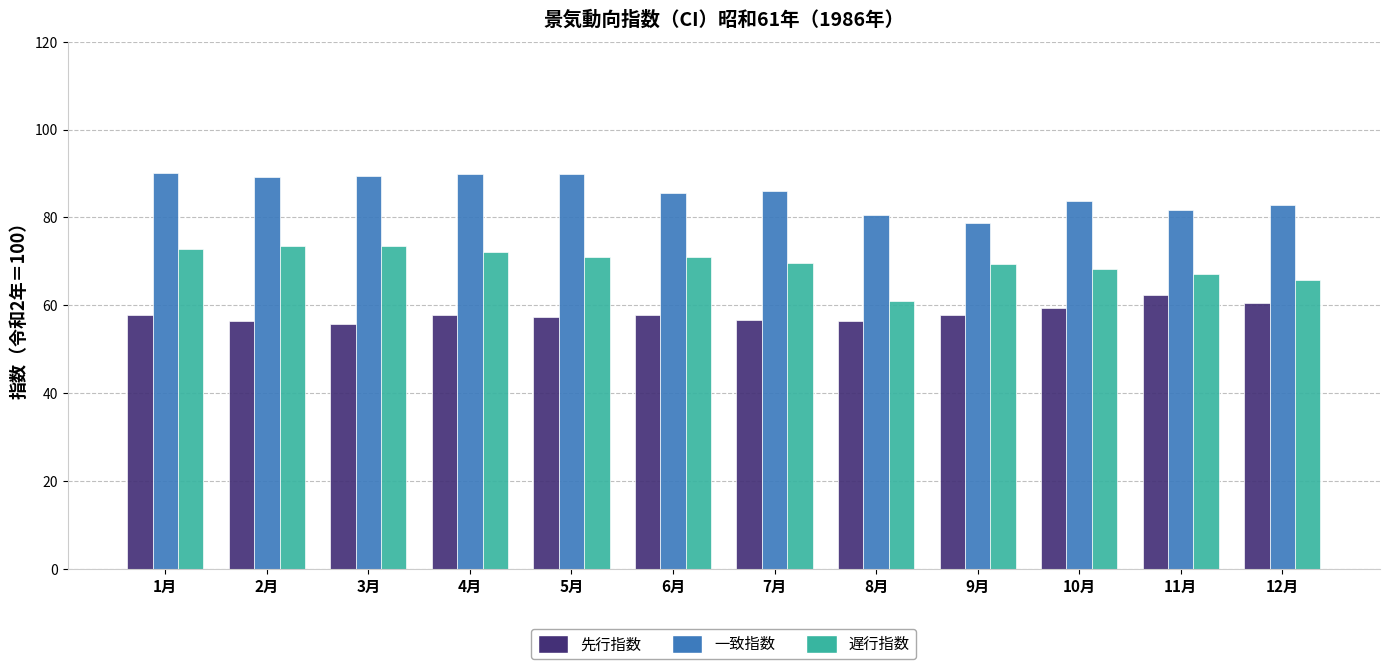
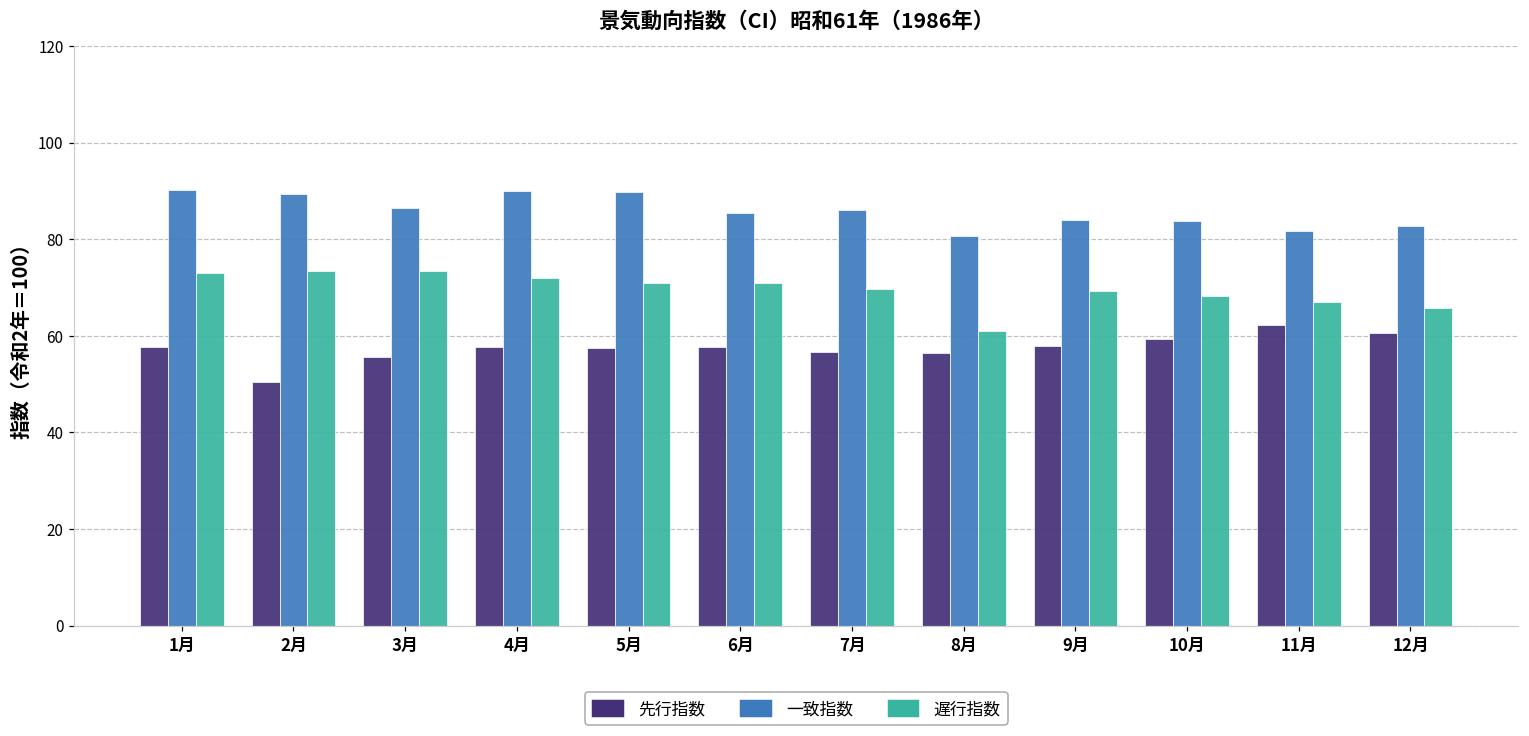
先行指数, 2月: 56 -> 50
一致指数, 3月: 89 -> 87
一致指数, 9月: 79 -> 84
